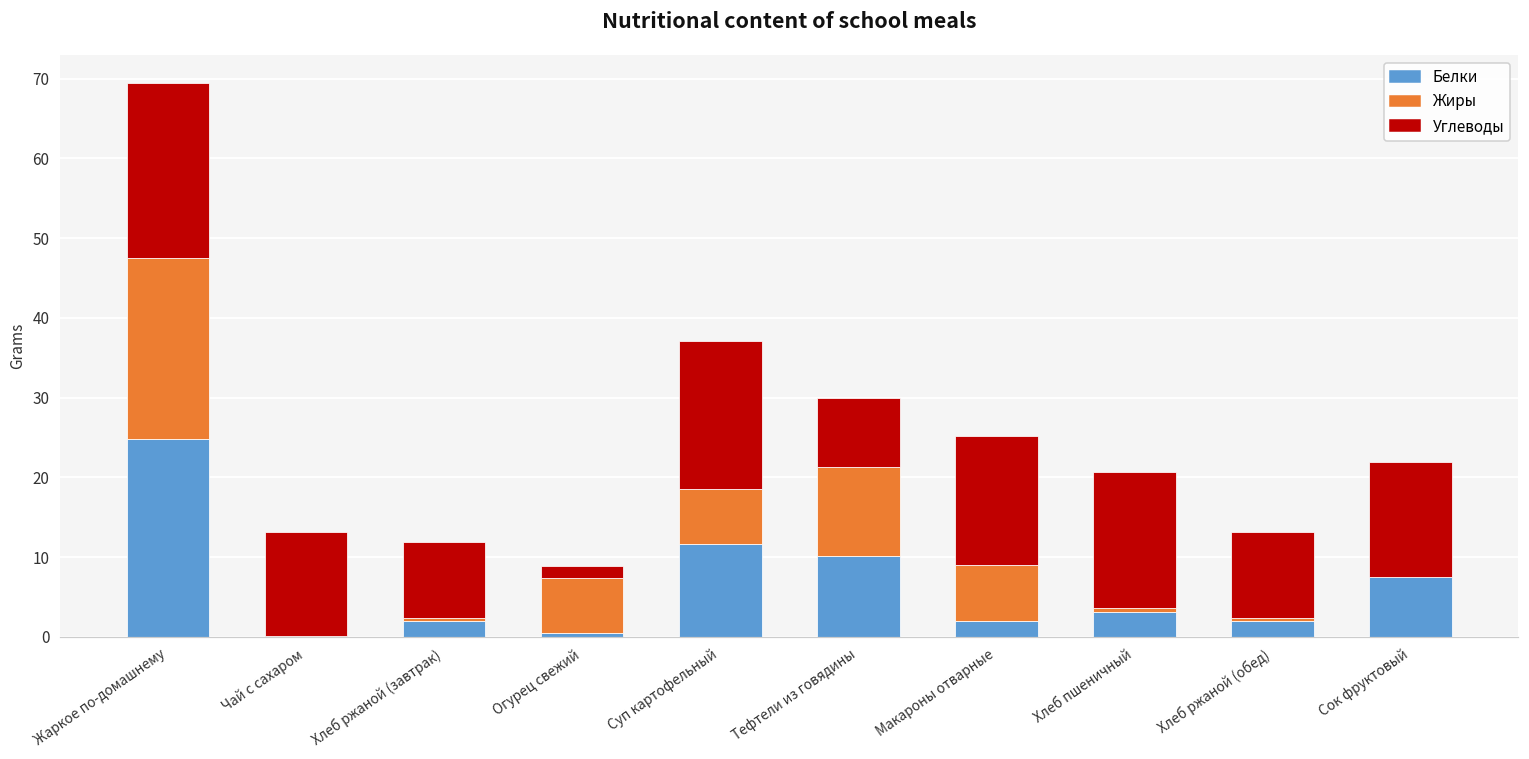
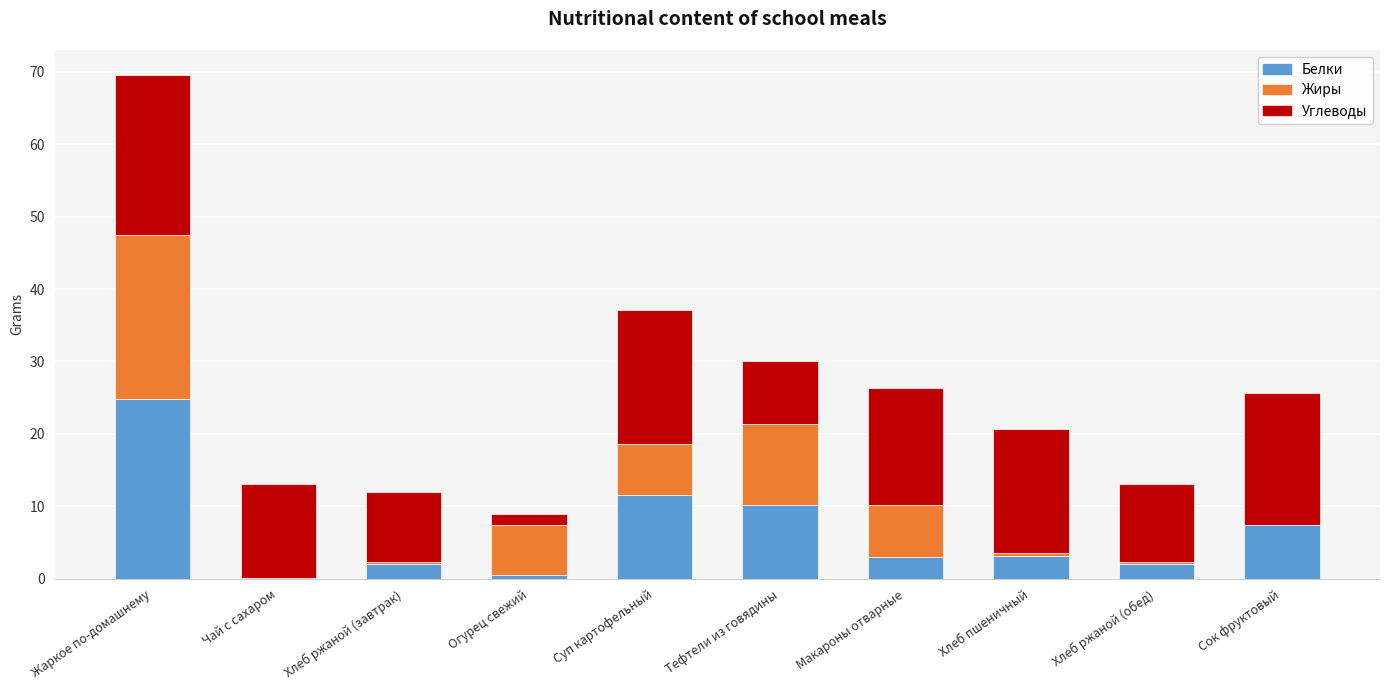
Белки, Макароны отварные: 2 -> 3
Углеводы, Сок фруктовый: 14 -> 18
